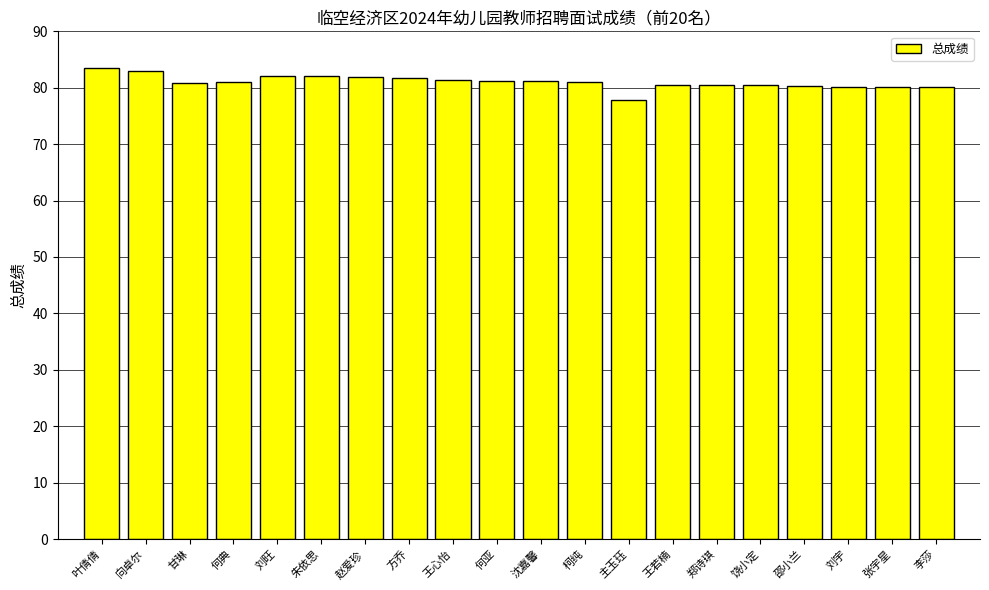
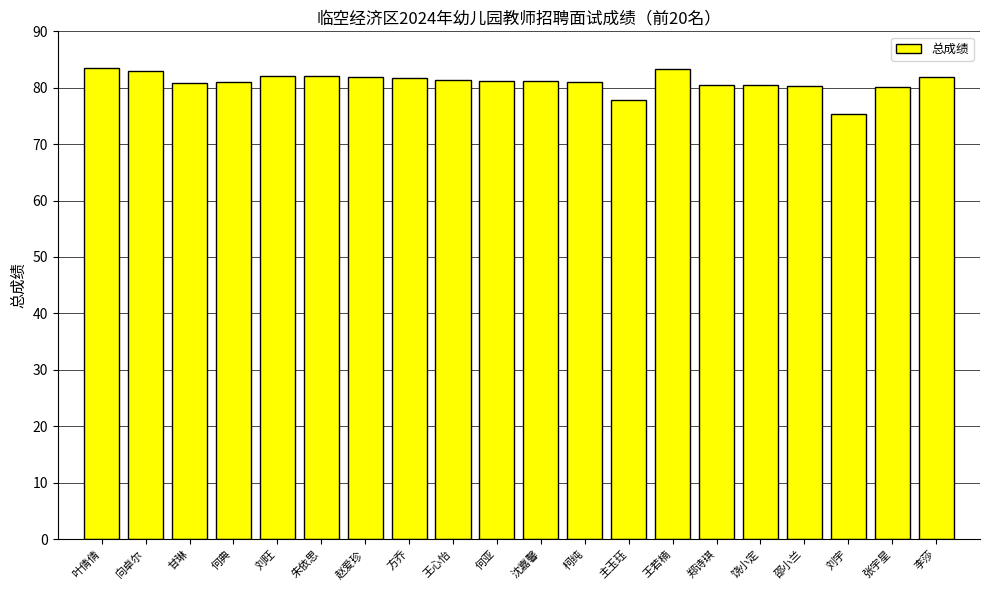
王若楠: 80 -> 83
刘宇: 80 -> 75
李莎: 80 -> 82
